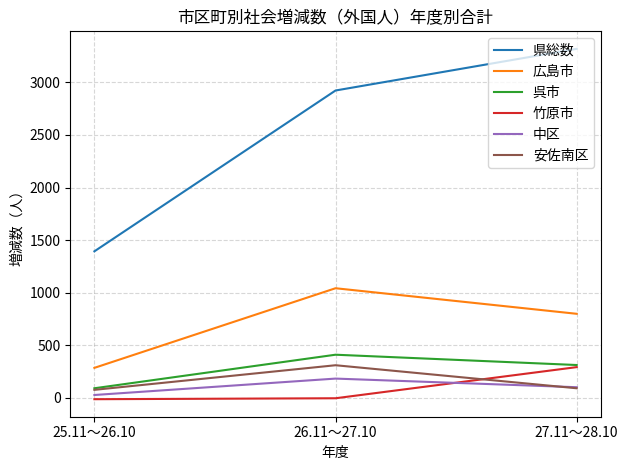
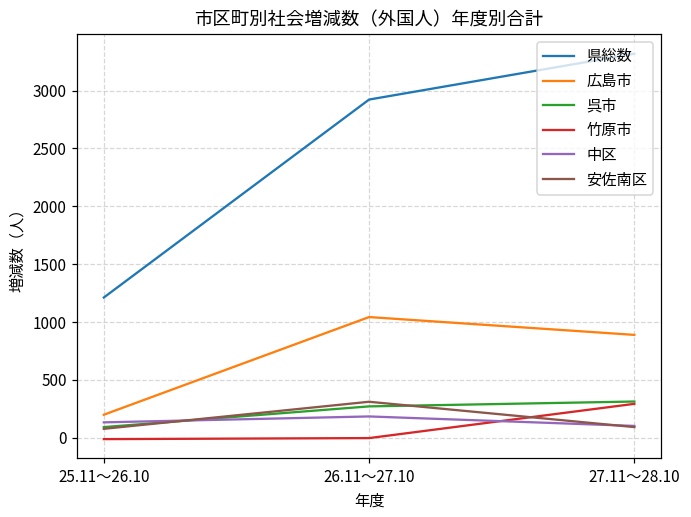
県総数, 25.11～26.10: 1390 -> 1210
広島市, 25.11～26.10: 290 -> 200
中区, 25.11～26.10: 30 -> 130
呉市, 26.11～27.10: 410 -> 270
広島市, 27.11～28.10: 800 -> 890
